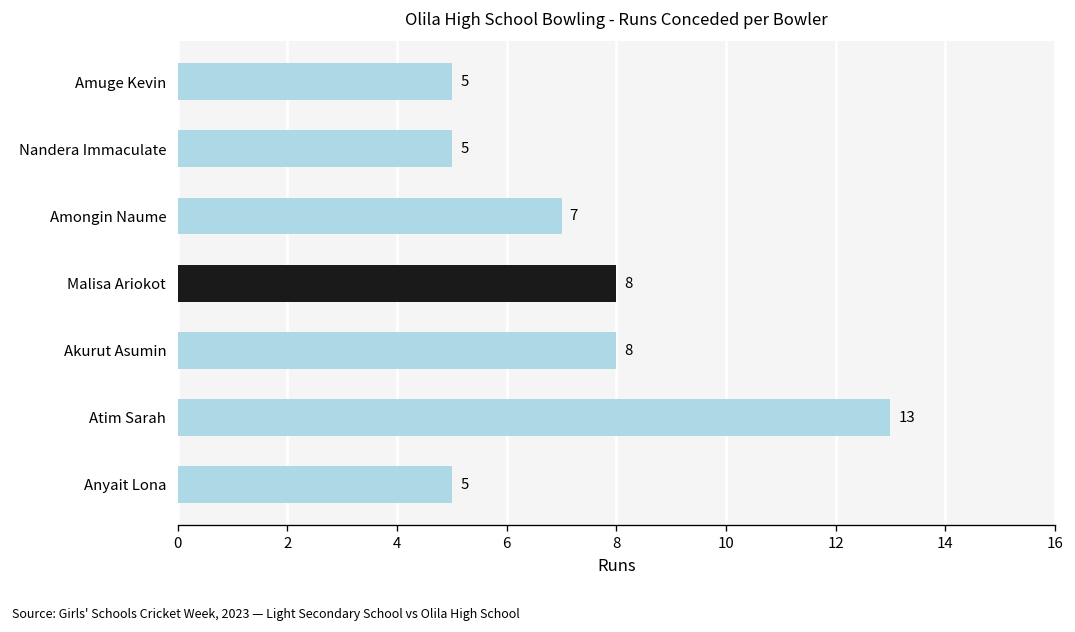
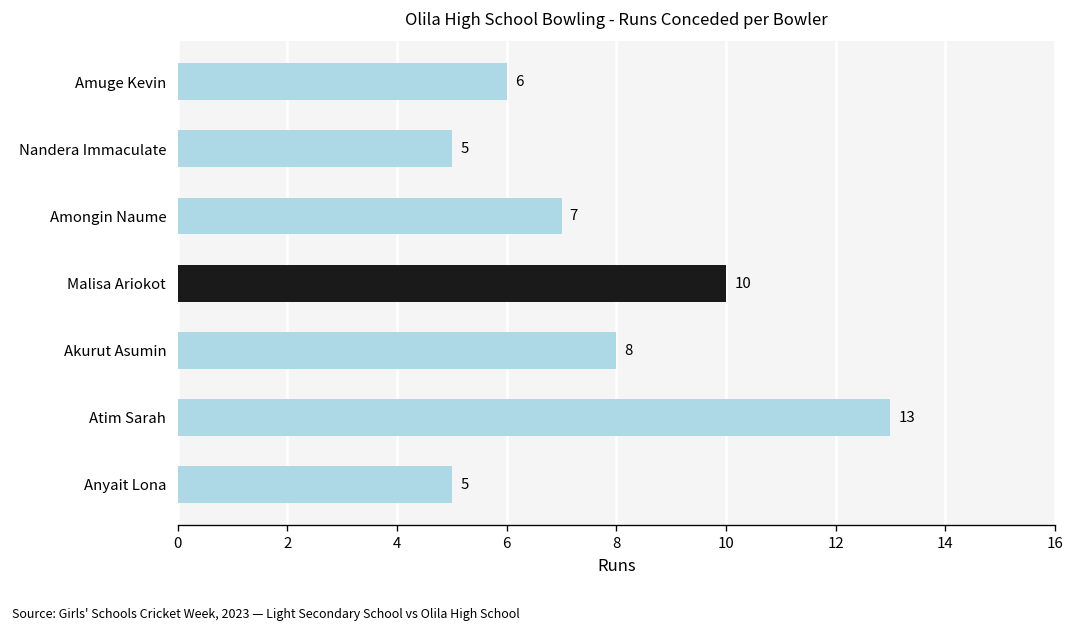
Amuge Kevin: 5 -> 6
Malisa Ariokot: 8 -> 10
